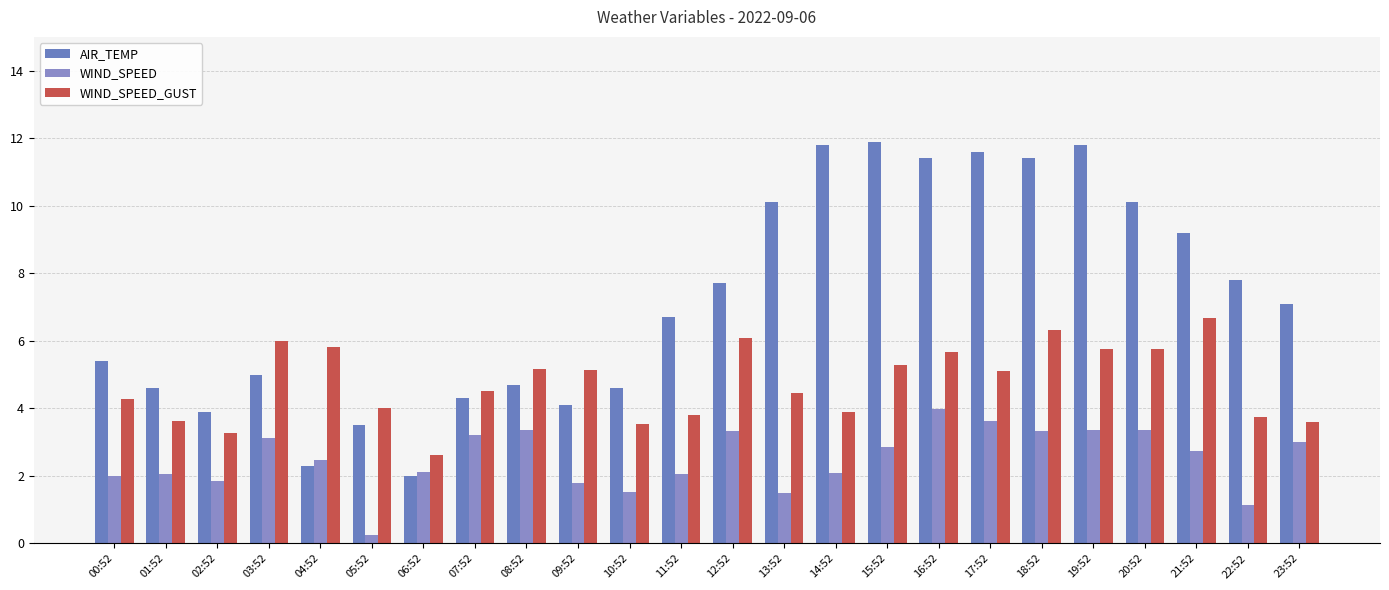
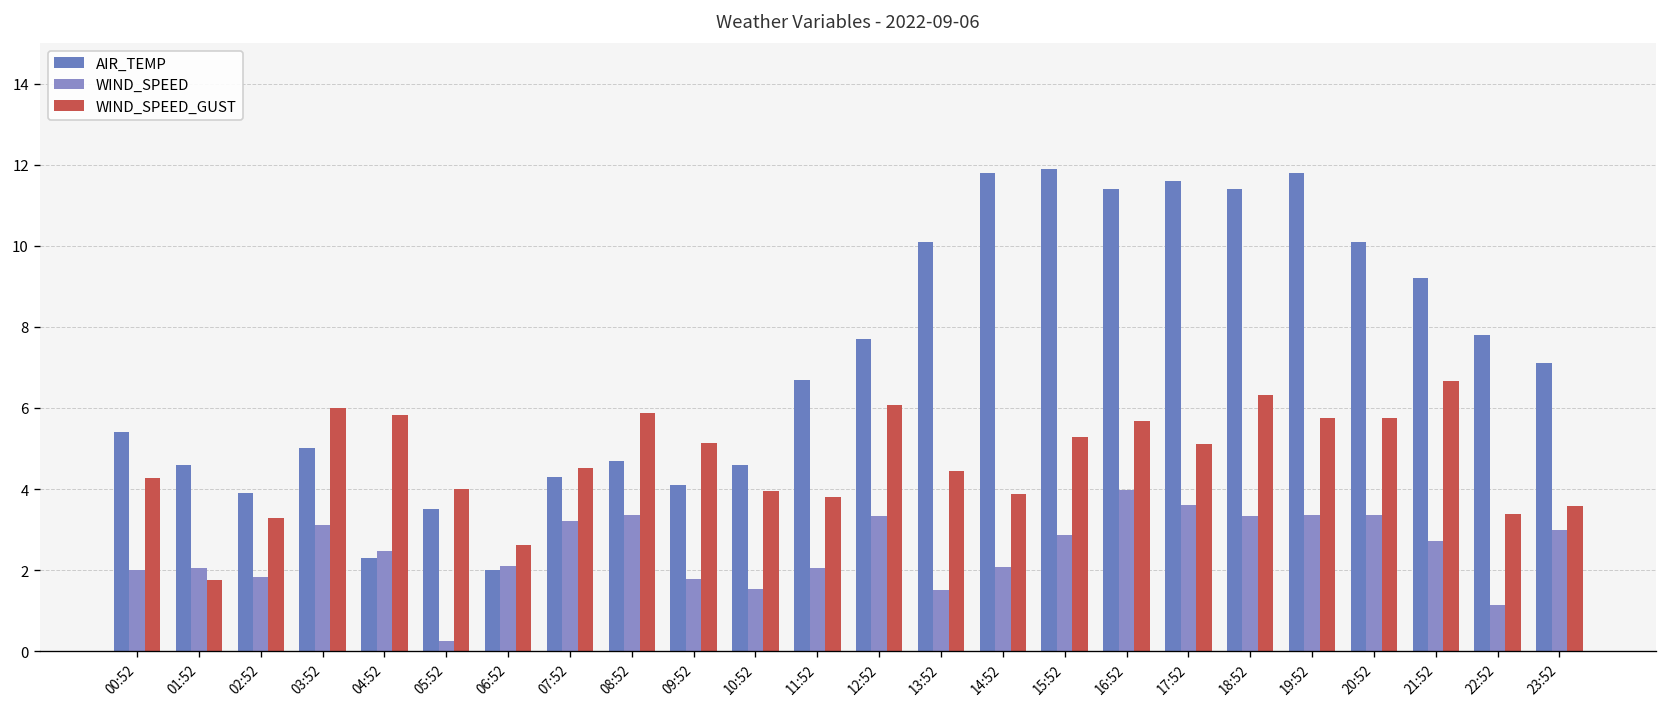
WIND_SPEED_GUST, 01:52: 3.6 -> 1.8
WIND_SPEED_GUST, 08:52: 5.2 -> 5.9
WIND_SPEED_GUST, 10:52: 3.5 -> 3.9
WIND_SPEED_GUST, 22:52: 3.8 -> 3.4
